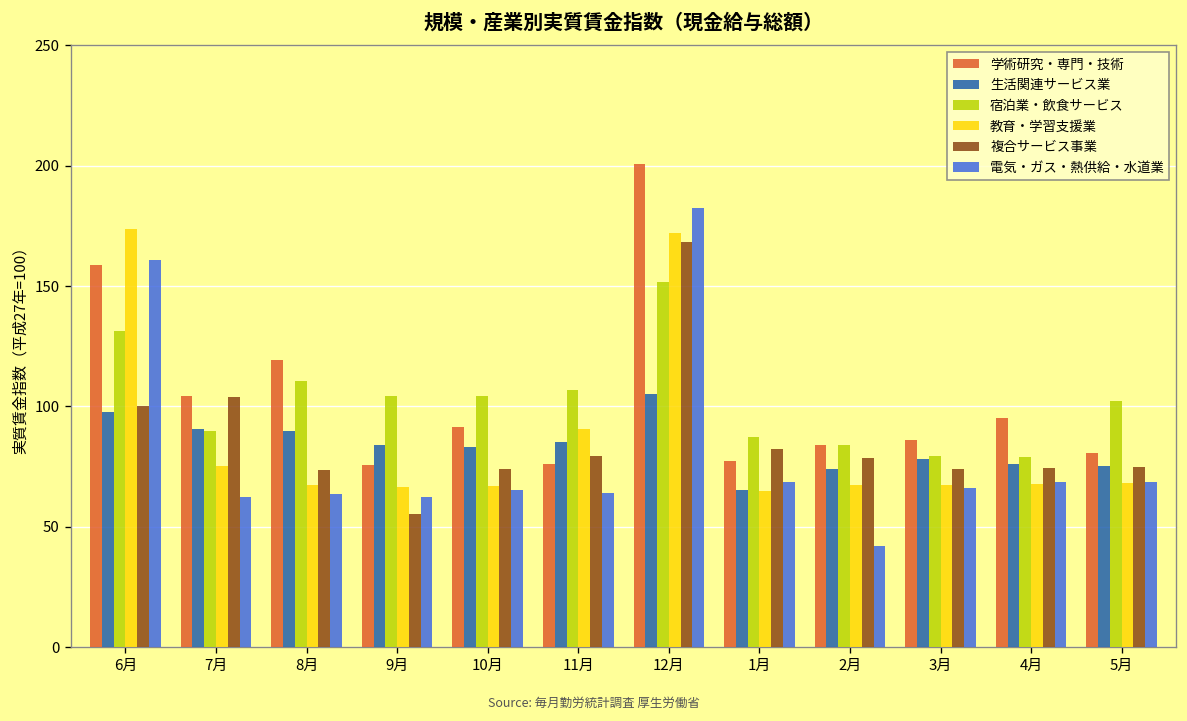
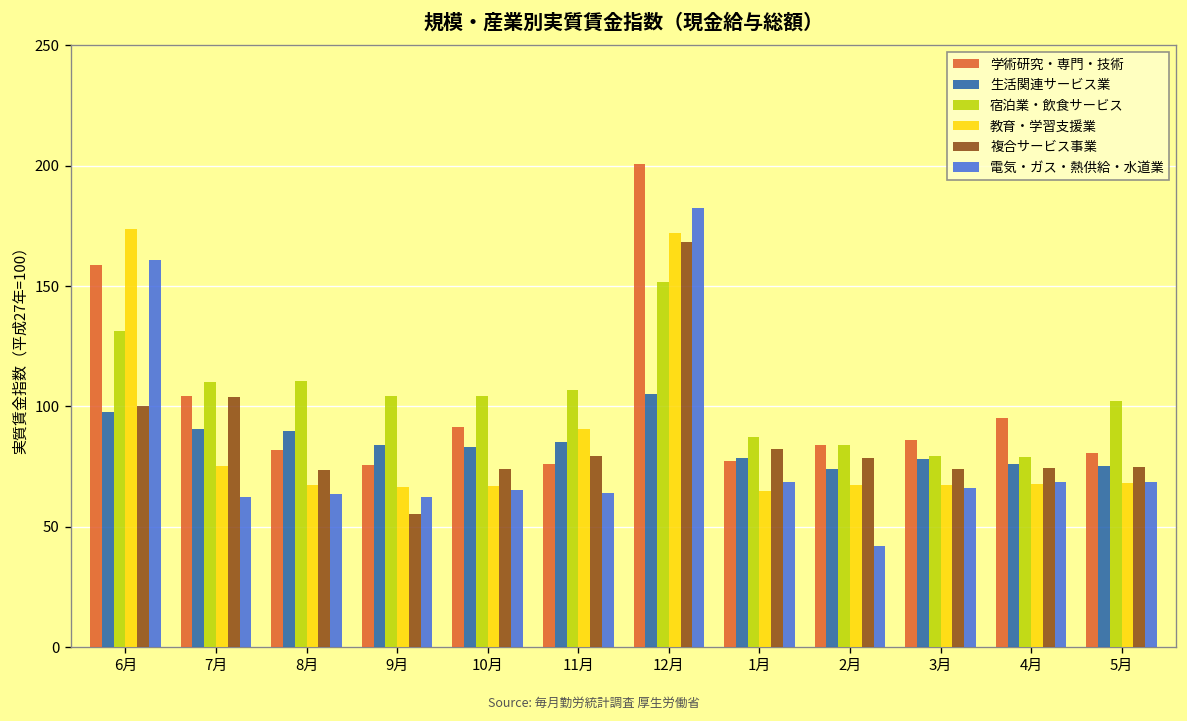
宿泊業・飲食サービス, 7月: 90 -> 110
学術研究・専門・技術, 8月: 119 -> 82
生活関連サービス業, 1月: 65 -> 79
